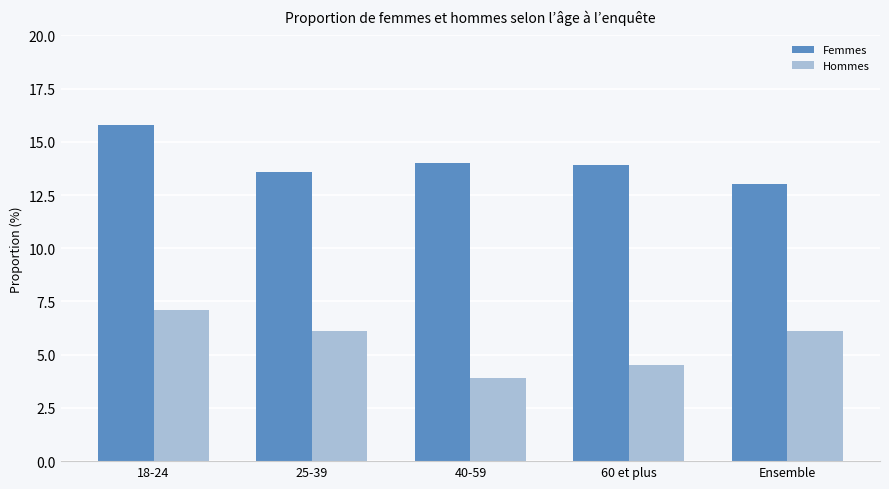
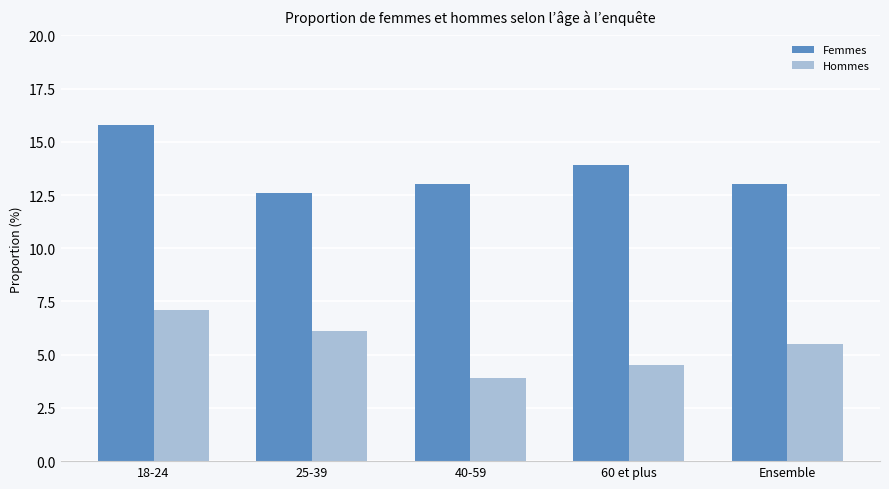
Femmes, 25-39: 13.6 -> 12.6
Femmes, 40-59: 14 -> 13
Hommes, Ensemble: 6.1 -> 5.5
